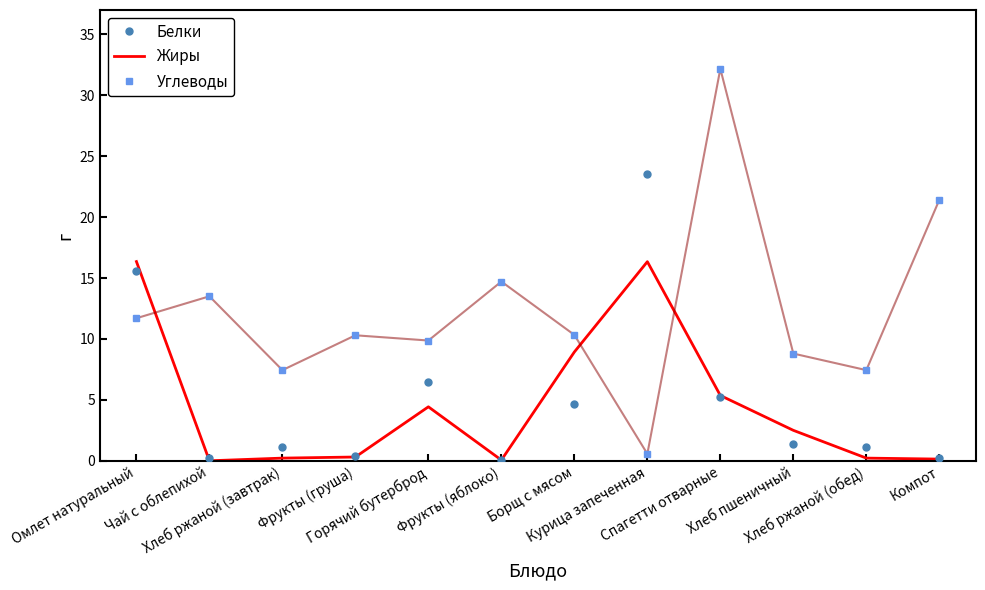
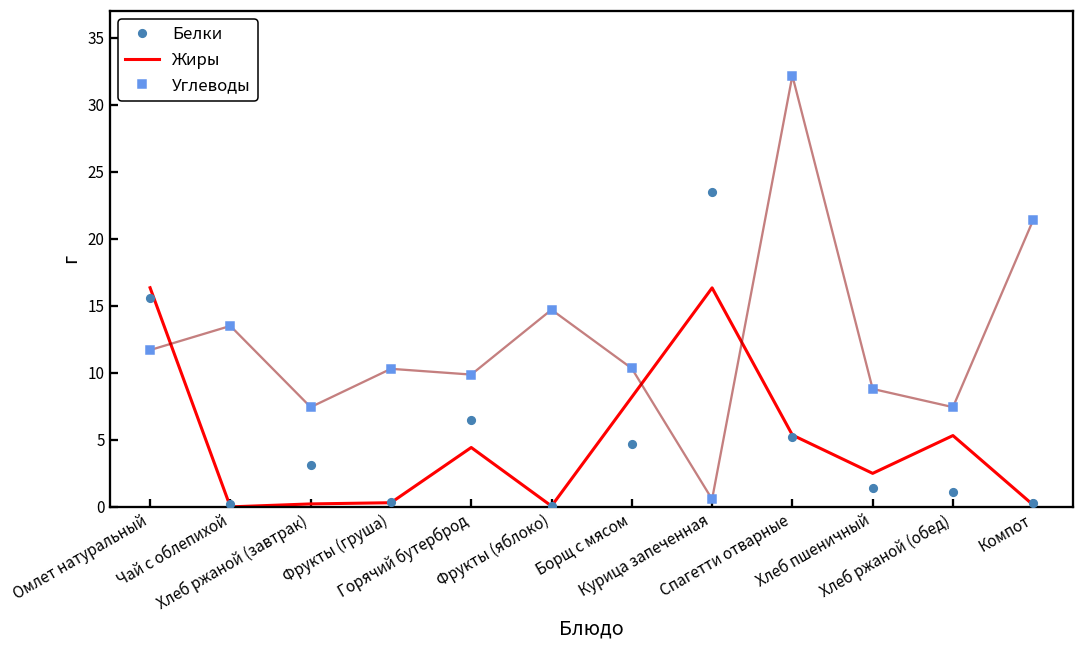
Белки, Хлеб ржаной (завтрак): 1.1 -> 3.1
Жиры, Борщ с мясом: 8.9 -> 8.2
Жиры, Хлеб ржаной (обед): 0.2 -> 5.3
